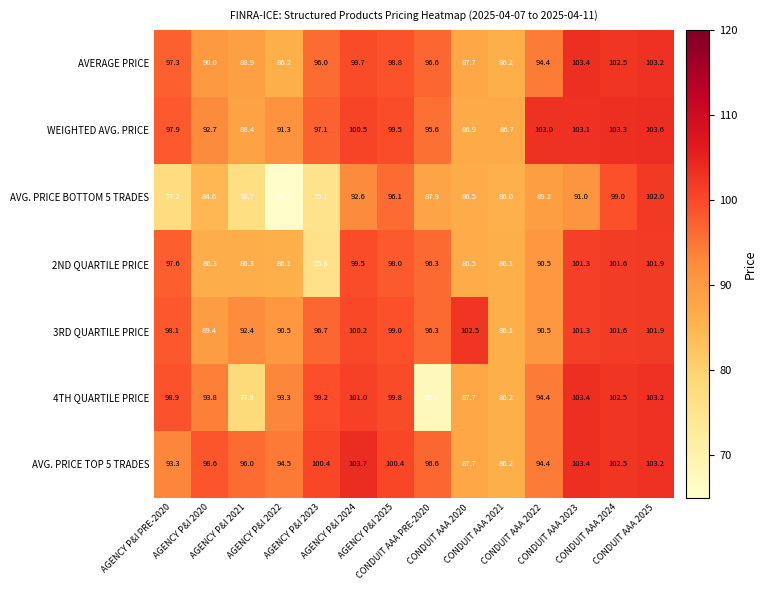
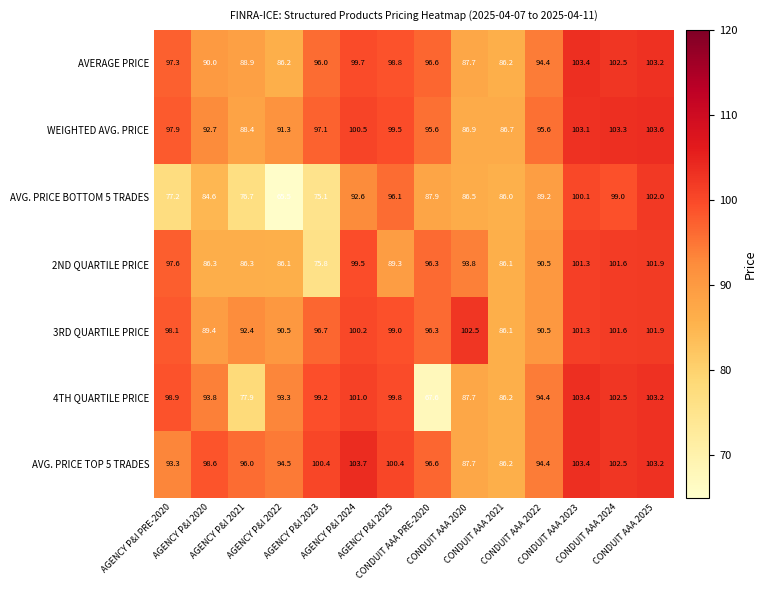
WEIGHTED AVG. PRICE, CONDUIT AAA 2022: 103.0 -> 95.6
AVG. PRICE BOTTOM 5 TRADES, CONDUIT AAA 2023: 91.0 -> 100.1
2ND QUARTILE PRICE, AGENCY P&I 2025: 98.0 -> 89.3
2ND QUARTILE PRICE, CONDUIT AAA 2020: 86.5 -> 93.8
